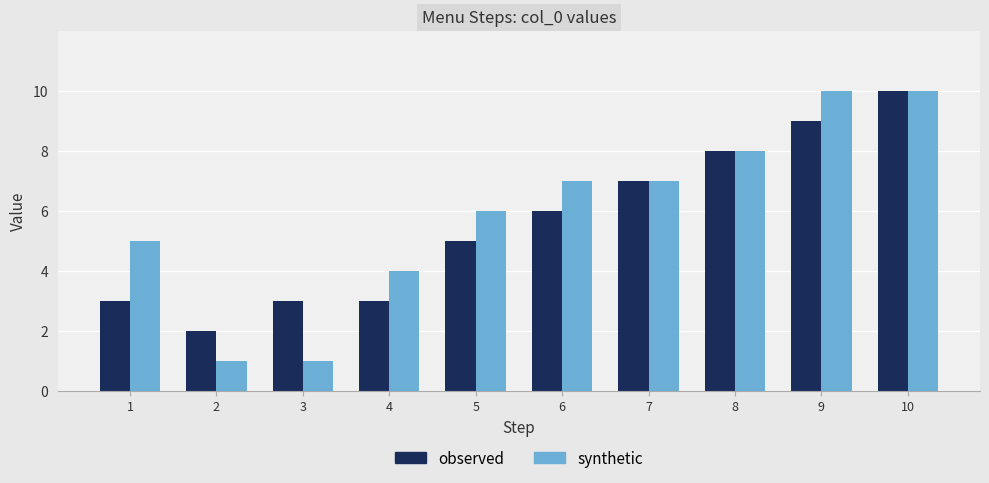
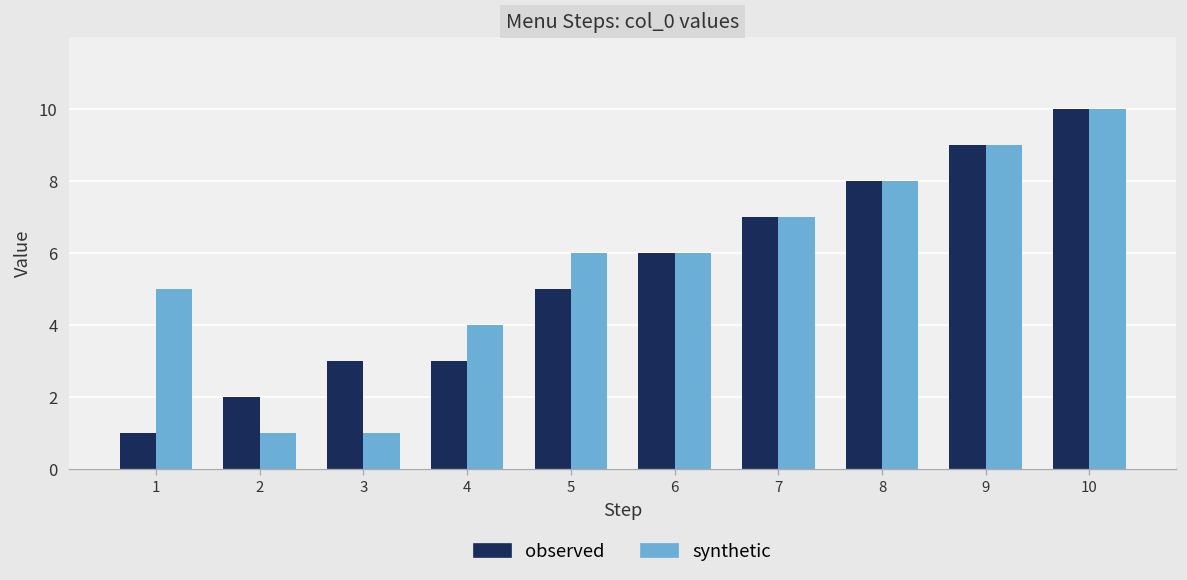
observed, 1: 3 -> 1
synthetic, 6: 7 -> 6
synthetic, 9: 10 -> 9
